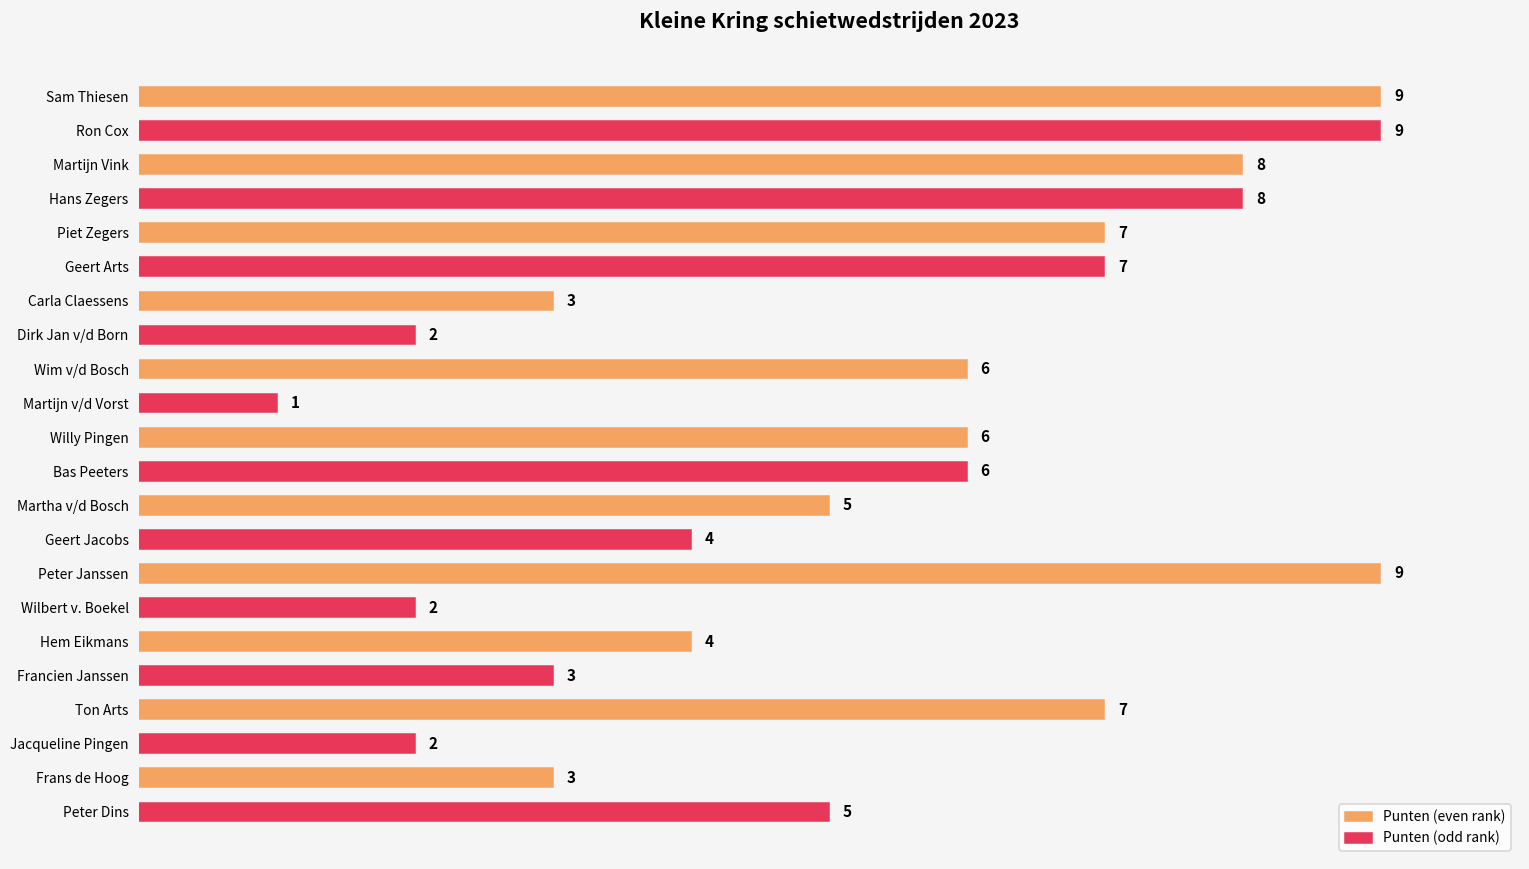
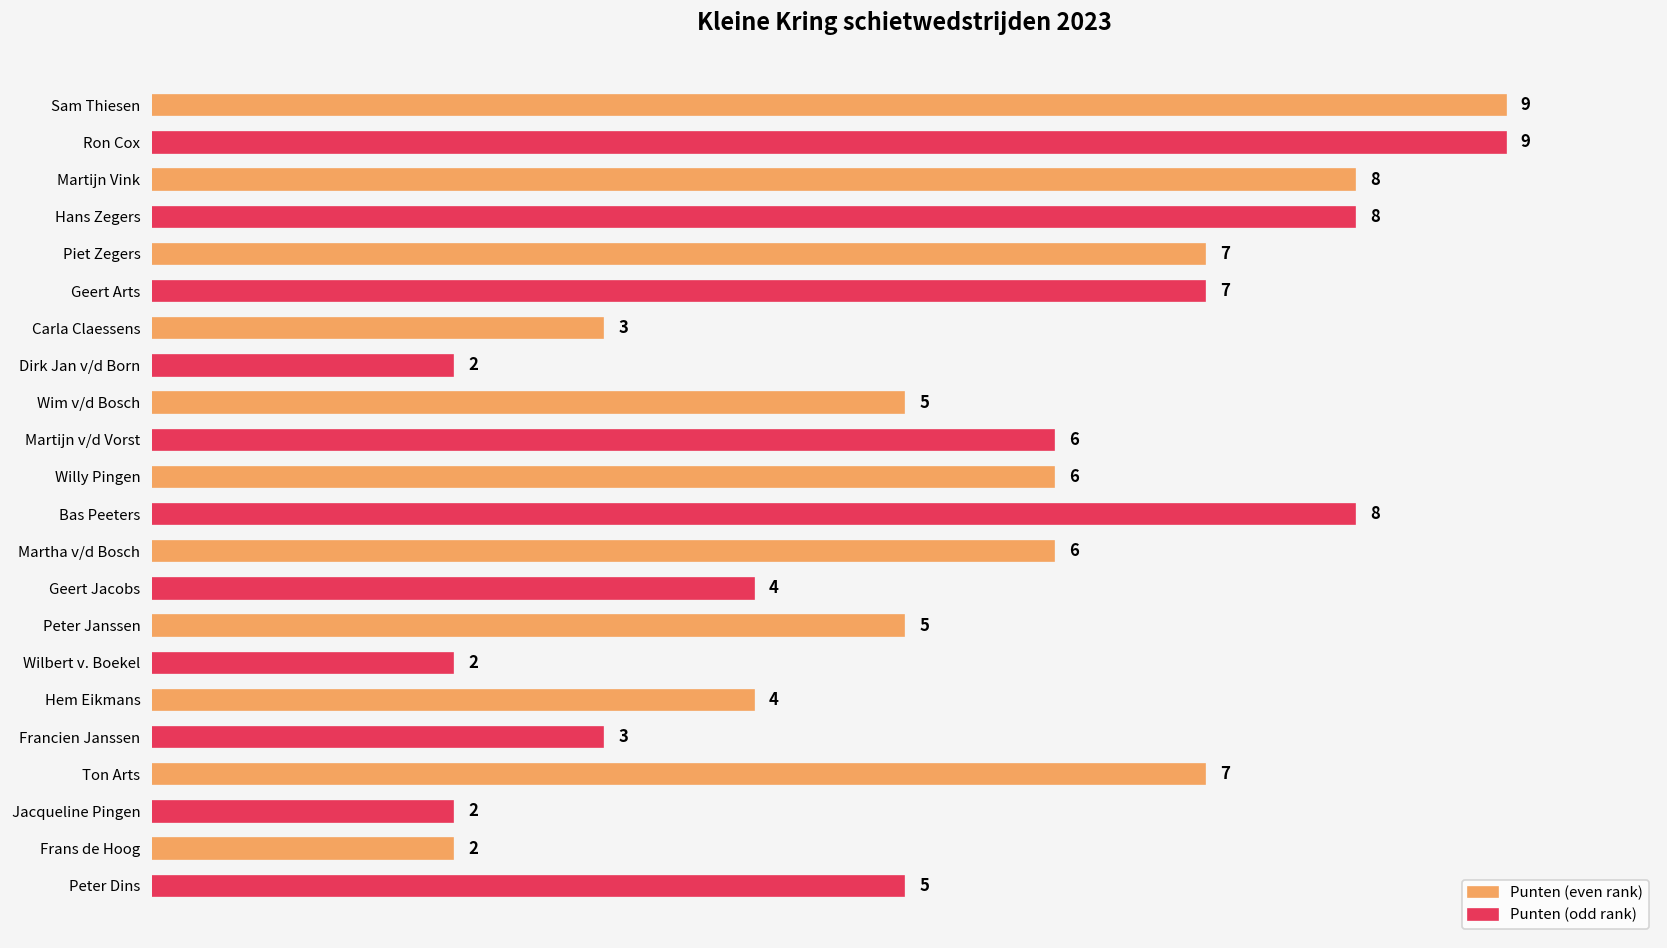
Wim v/d Bosch: 6 -> 5
Martijn v/d Vorst: 1 -> 6
Bas Peeters: 6 -> 8
Martha v/d Bosch: 5 -> 6
Peter Janssen: 9 -> 5
Frans de Hoog: 3 -> 2
